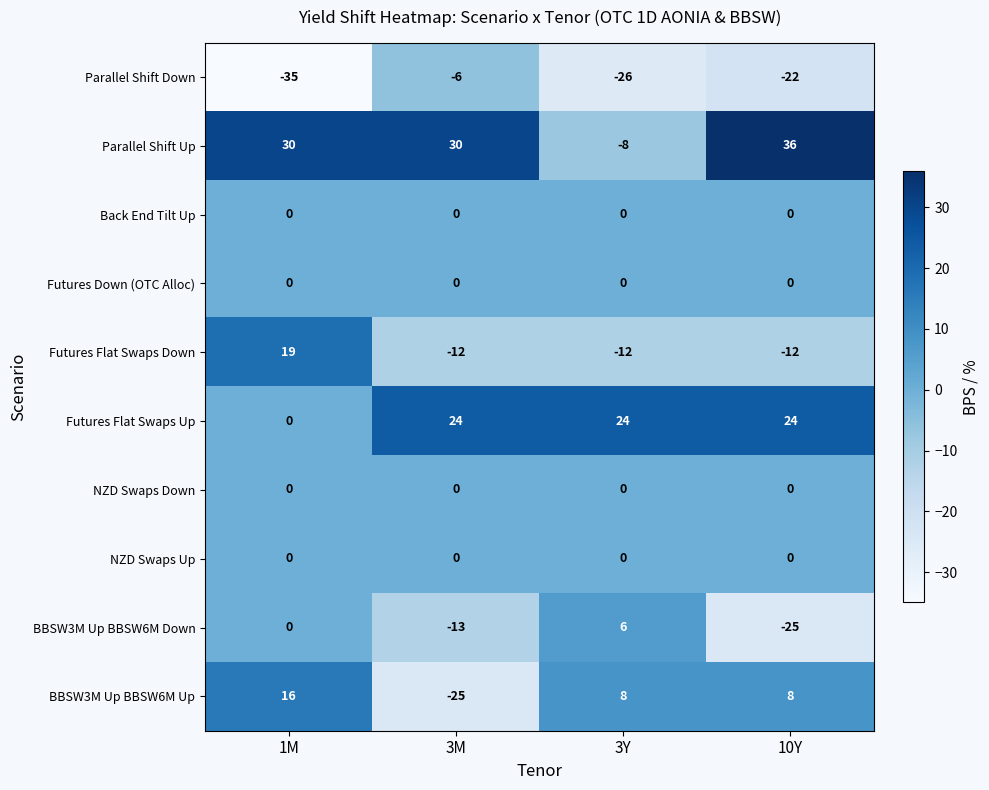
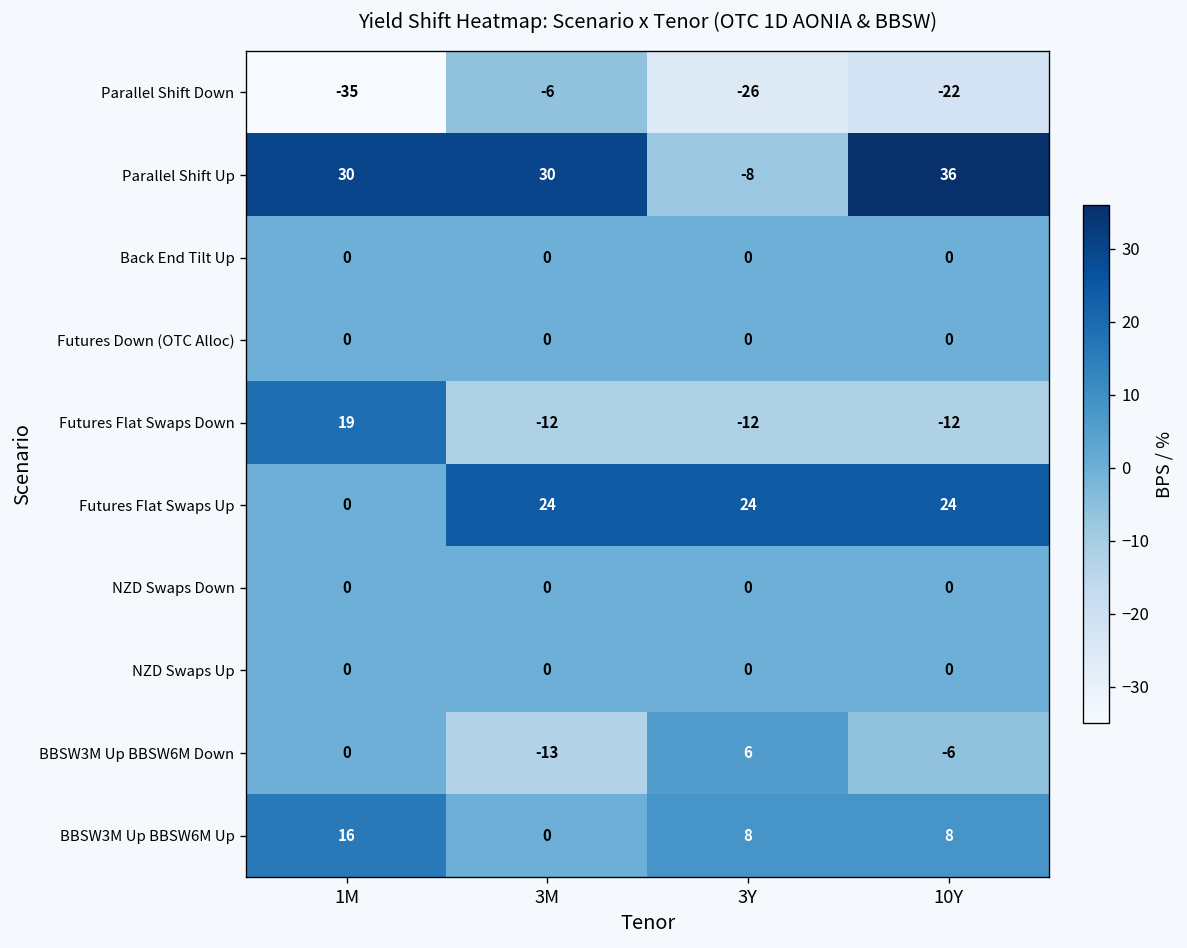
BBSW3M Up BBSW6M Down, 10Y: -25 -> -6
BBSW3M Up BBSW6M Up, 3M: -25 -> 0
